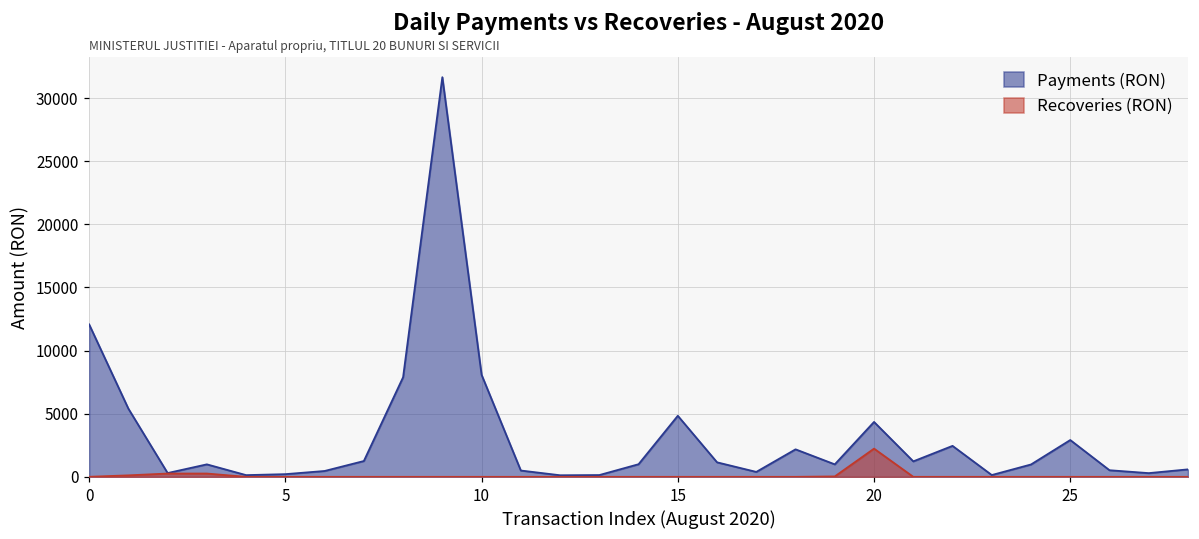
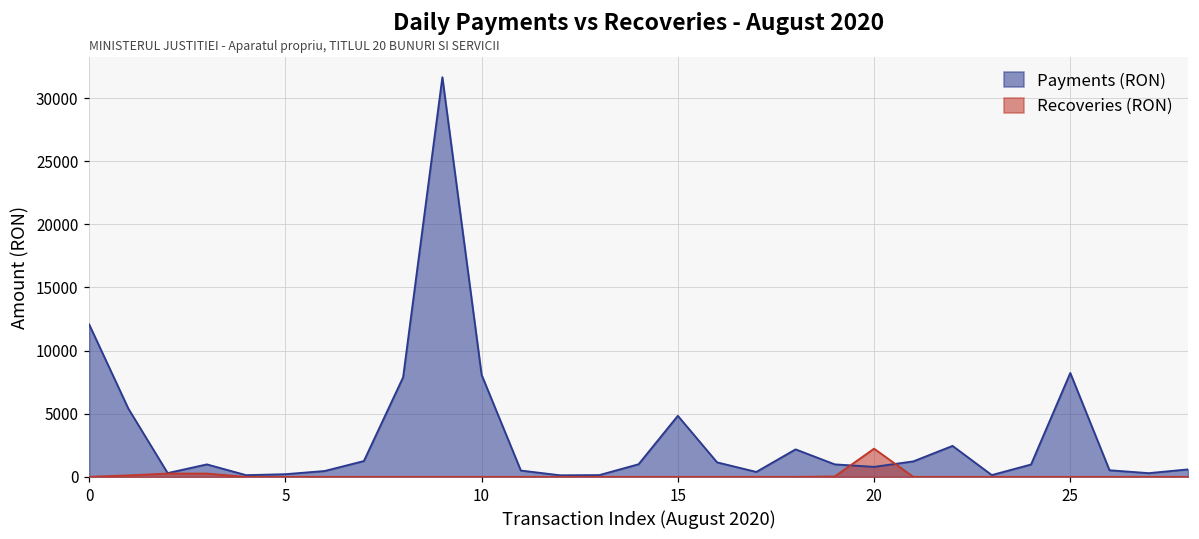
Payments (RON), 20: 4300 -> 800
Payments (RON), 25: 2900 -> 8200
